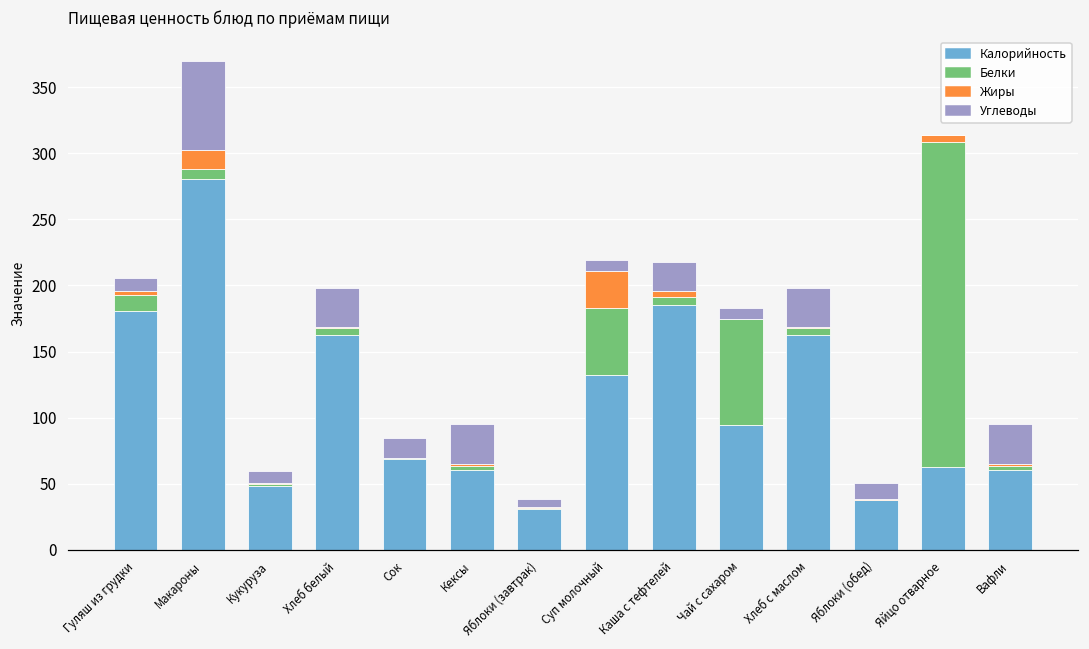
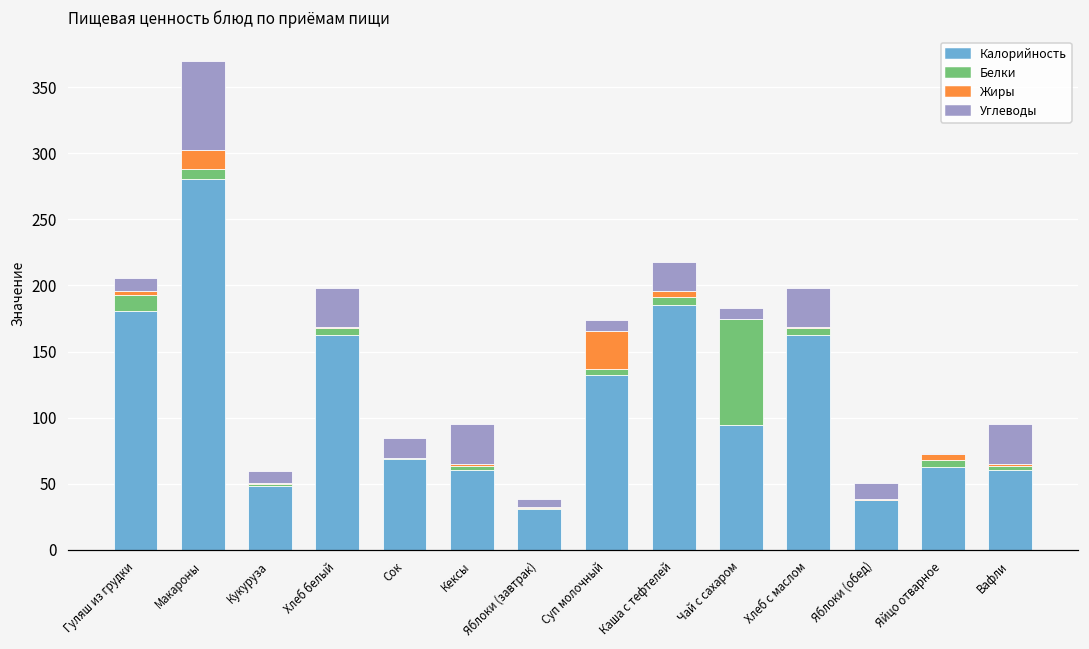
Белки, Суп молочный: 50 -> 5
Белки, Яйцо отварное: 246 -> 5
